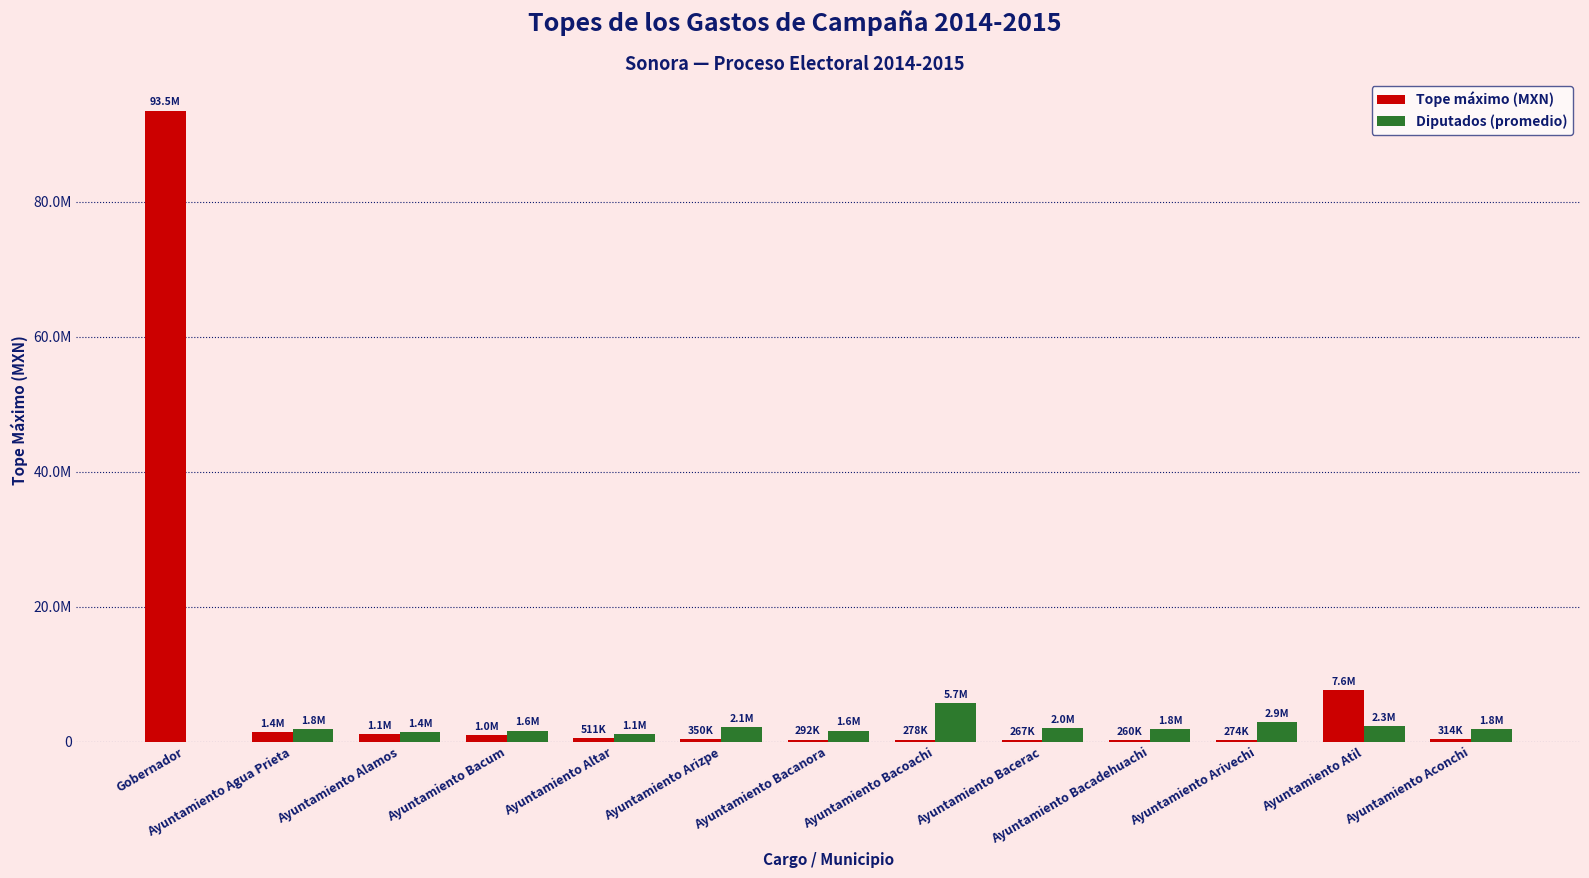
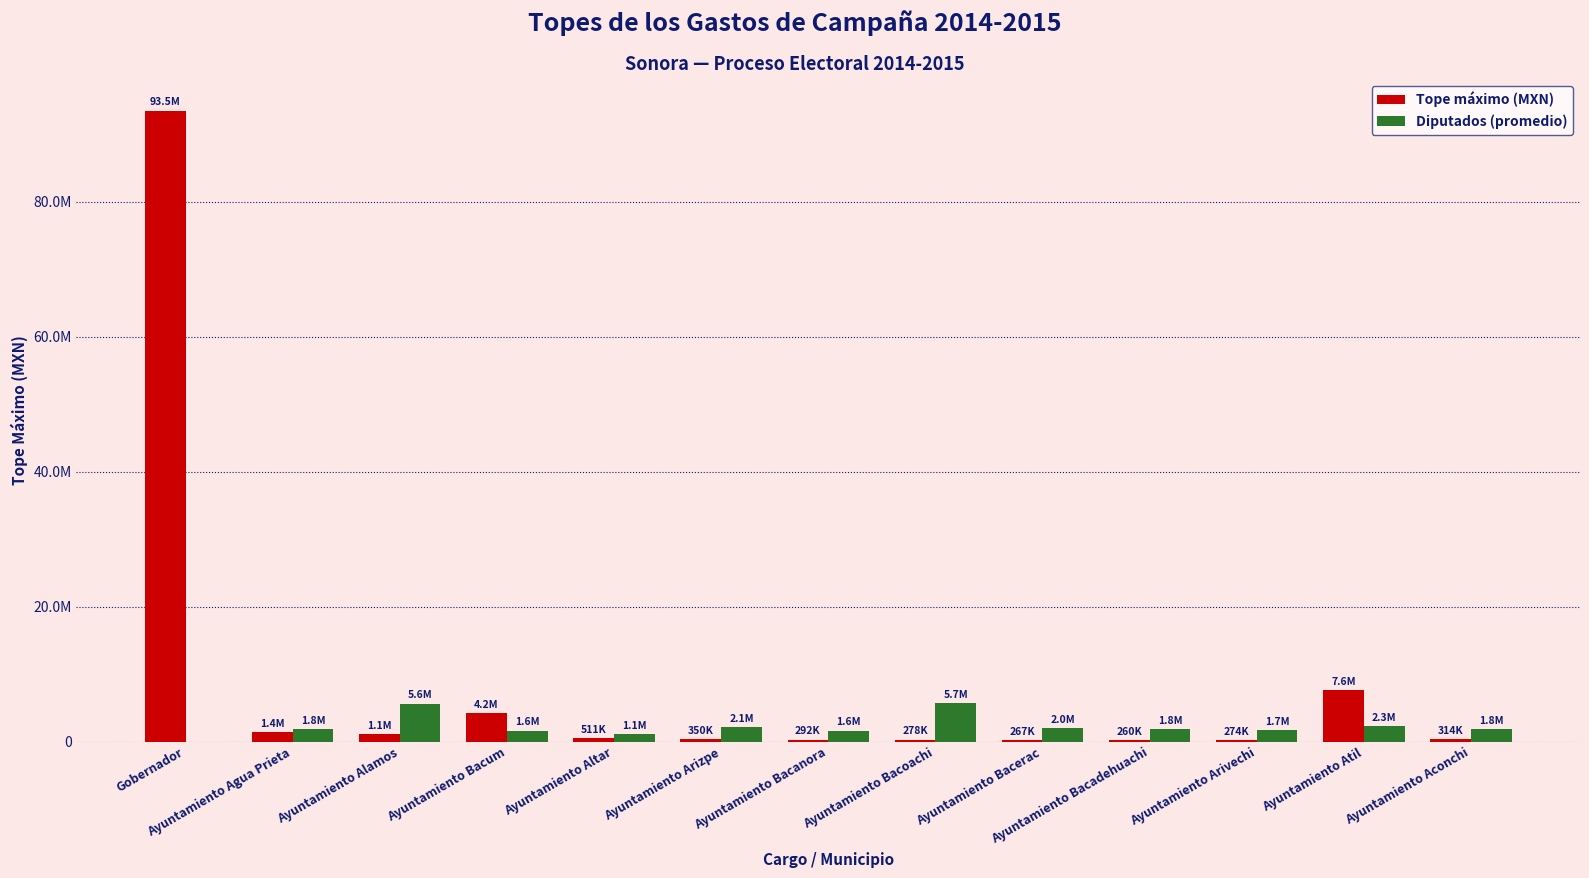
Diputados (promedio), Ayuntamiento Alamos: 1.4M -> 5.6M
Tope máximo (MXN), Ayuntamiento Bacum: 1.0M -> 4.2M
Diputados (promedio), Ayuntamiento Arivechi: 2.9M -> 1.7M
